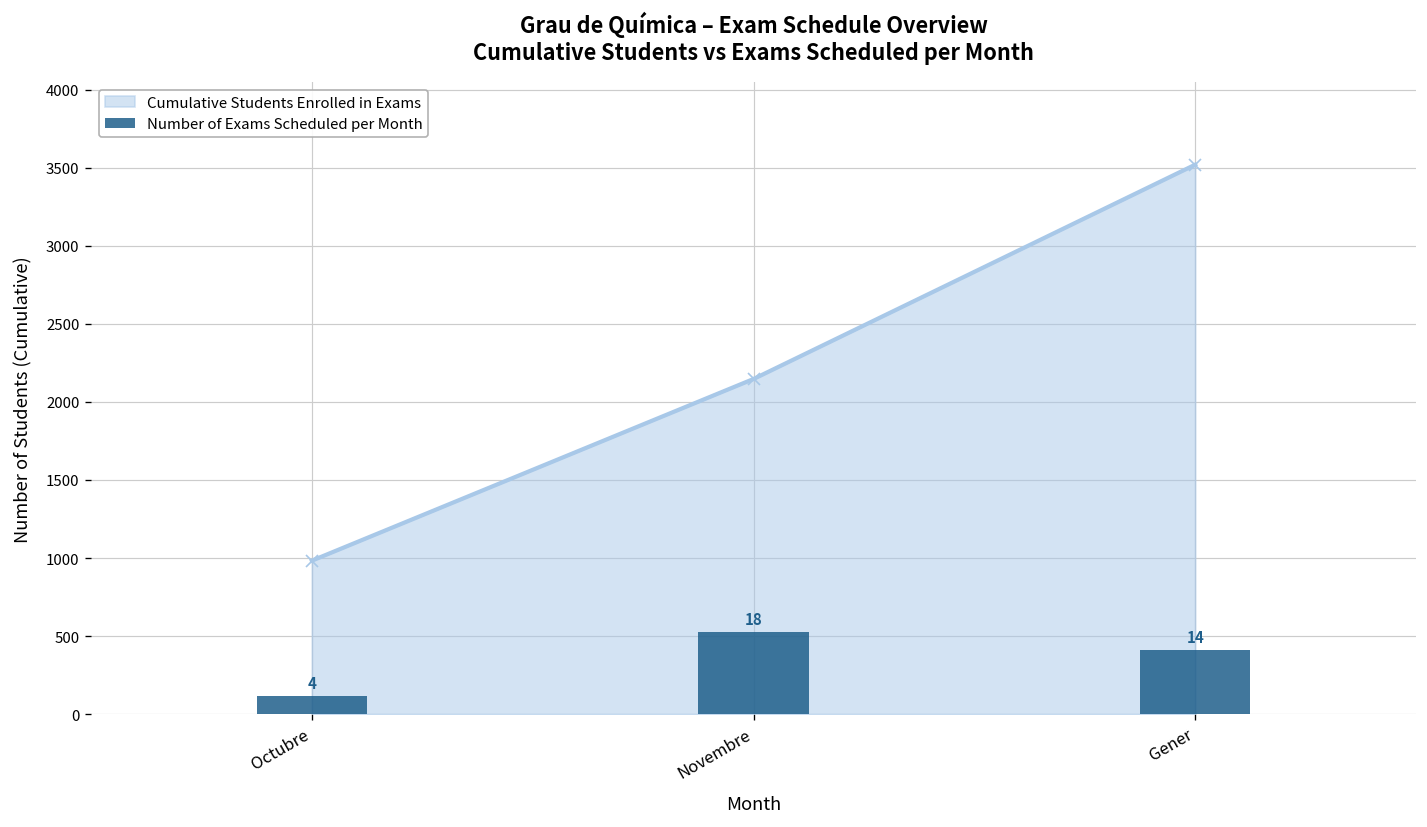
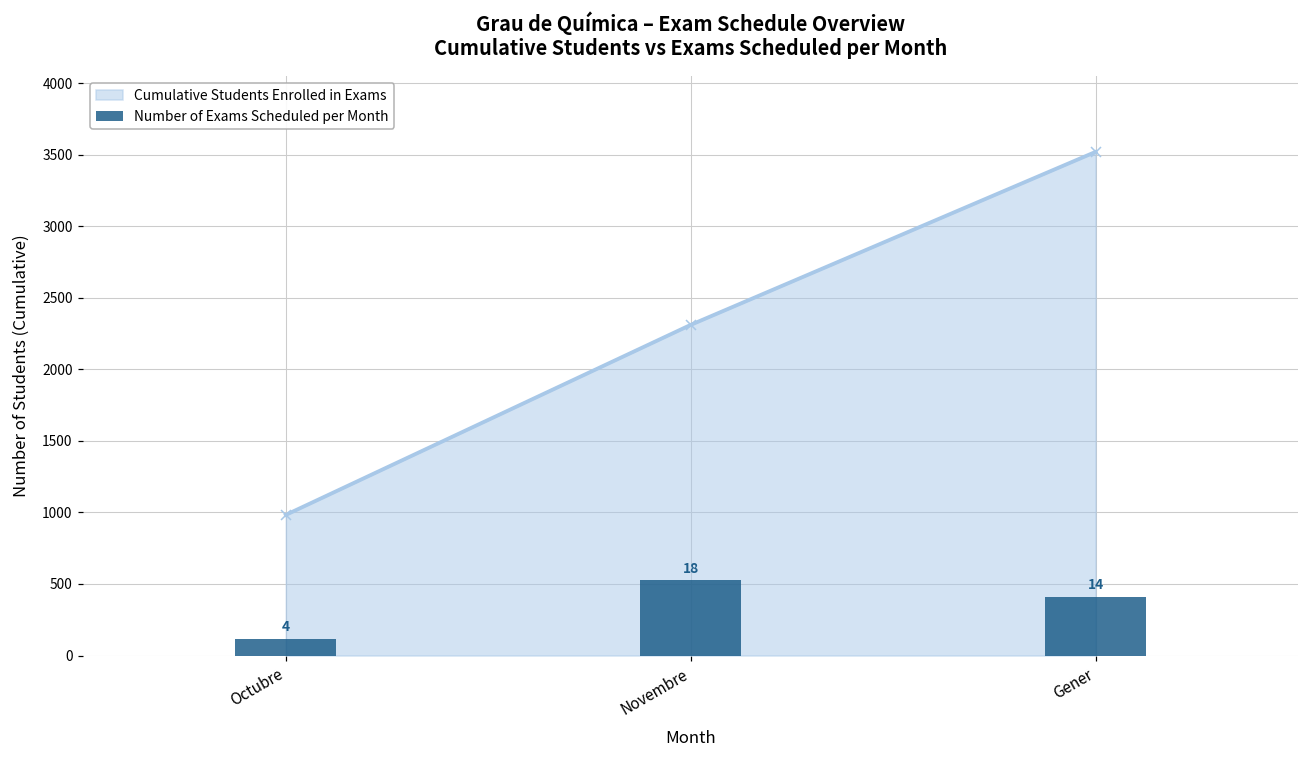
Cumulative Students Enrolled in Exams, Novembre: 2150 -> 2310
